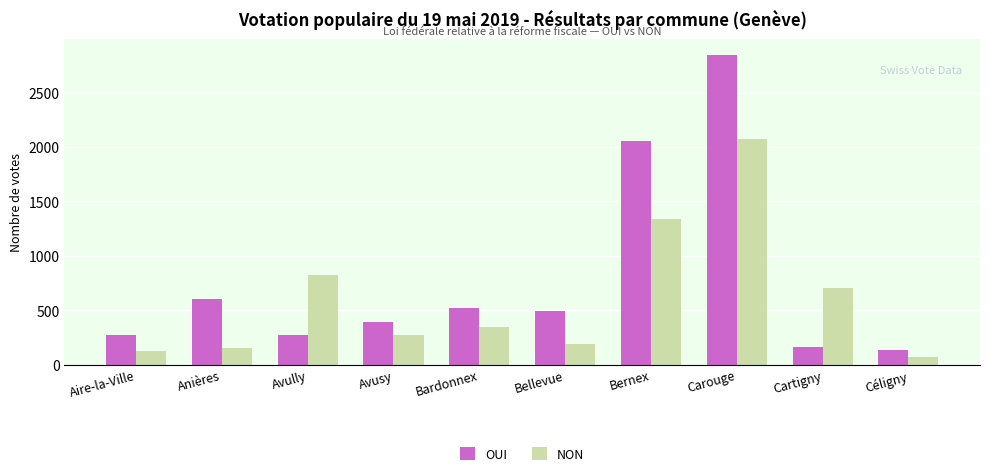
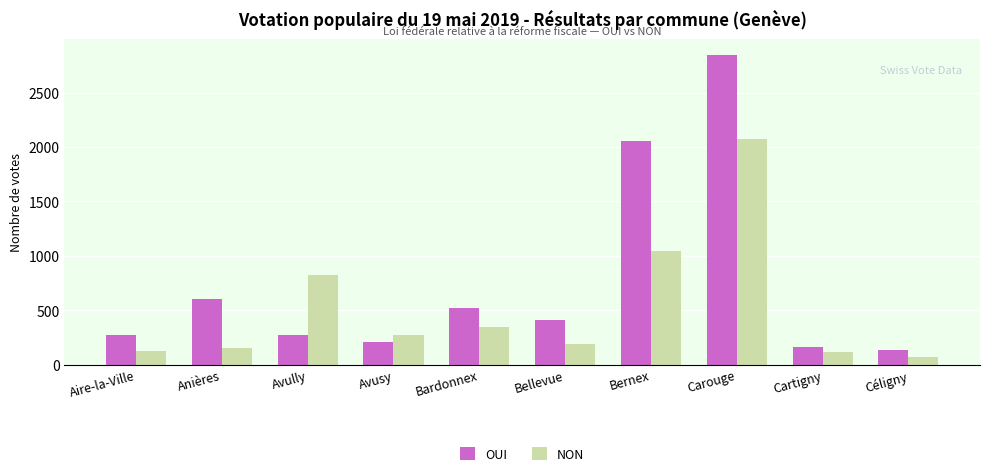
OUI, Avusy: 390 -> 200
OUI, Bellevue: 490 -> 410
NON, Bernex: 1330 -> 1050
NON, Cartigny: 710 -> 120
